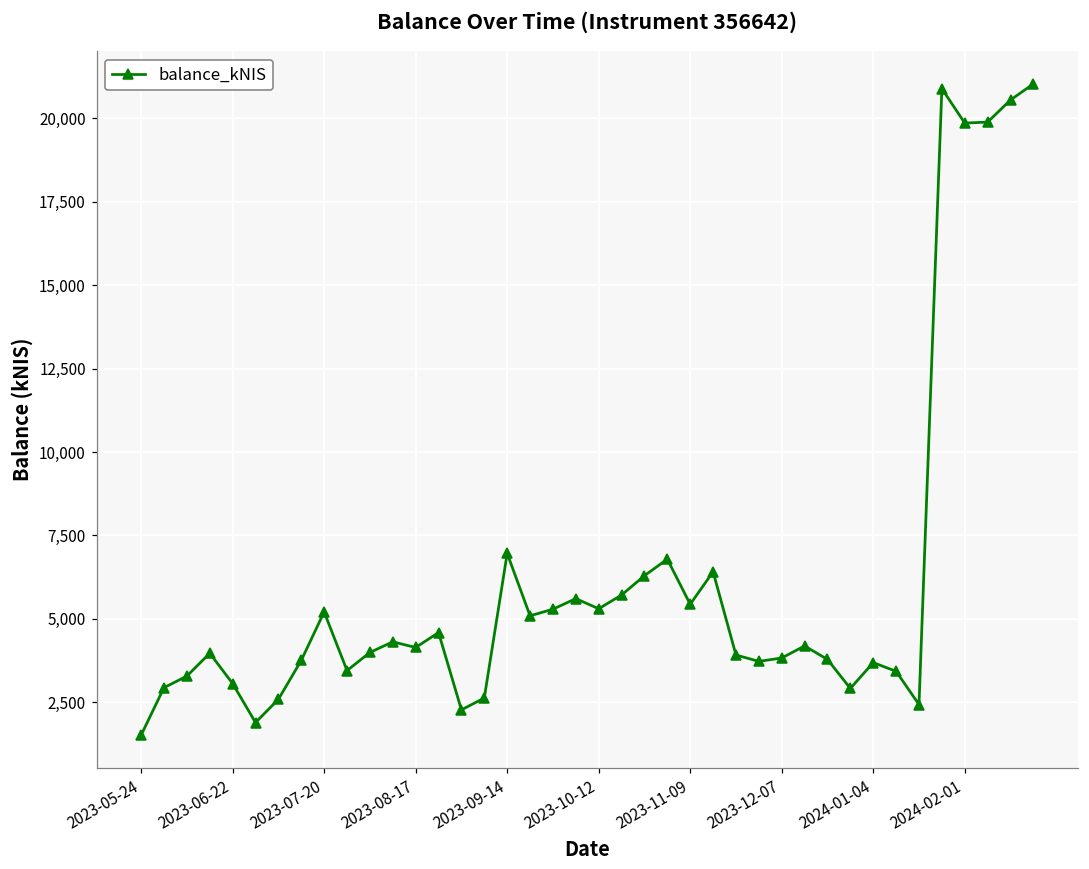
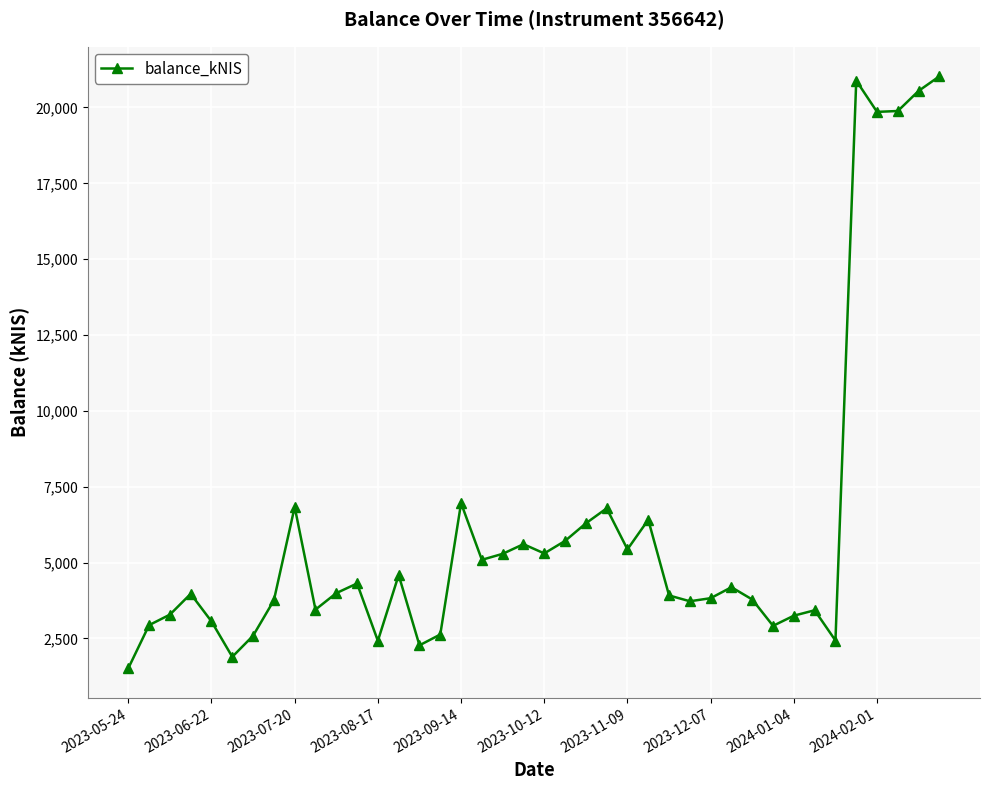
2023-07-20: 5,200 -> 6,800
2023-08-17: 4,100 -> 2,400
2024-01-04: 3,700 -> 3,300
